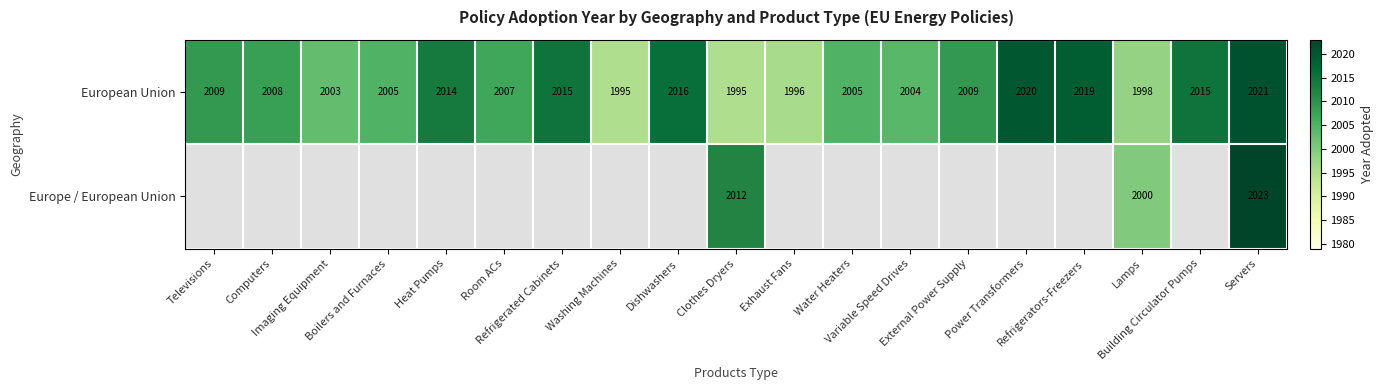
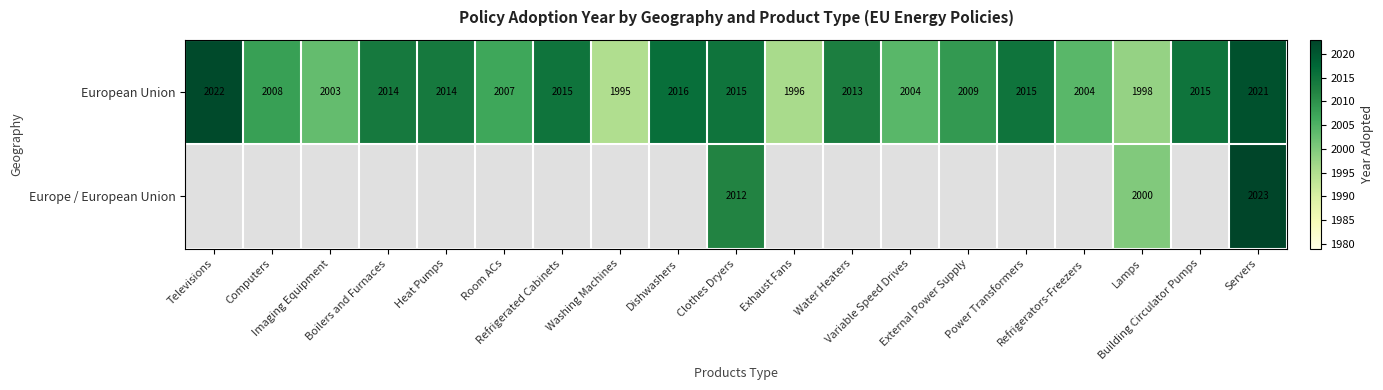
European Union, Televisions: 2009 -> 2022
European Union, Boilers and Furnaces: 2005 -> 2014
European Union, Clothes Dryers: 1995 -> 2015
European Union, Water Heaters: 2005 -> 2013
European Union, Power Transformers: 2020 -> 2015
European Union, Refrigerators-Freezers: 2019 -> 2004
